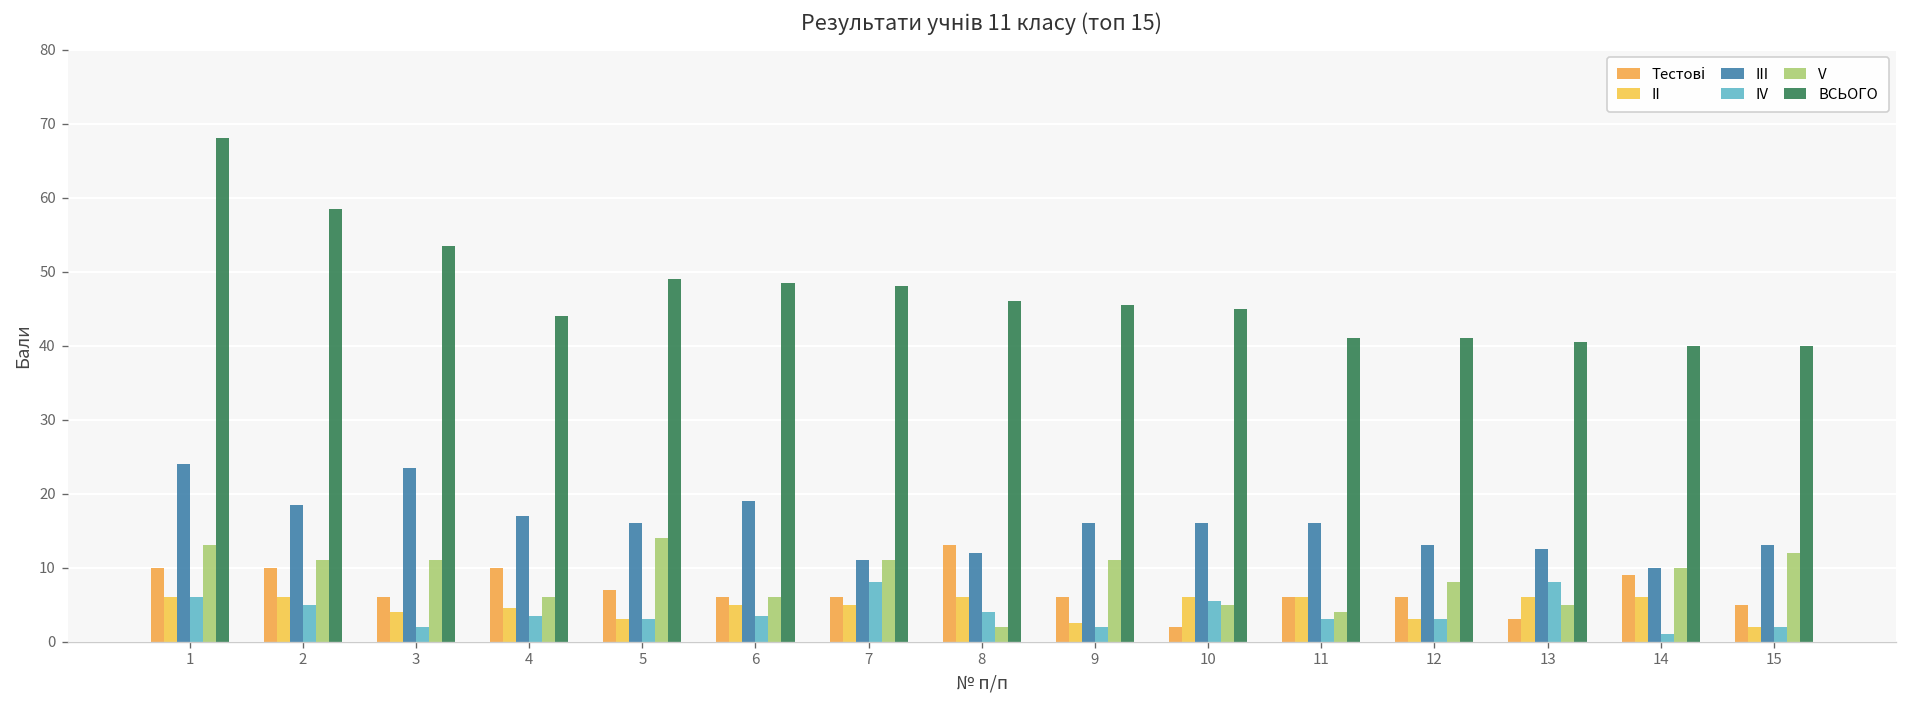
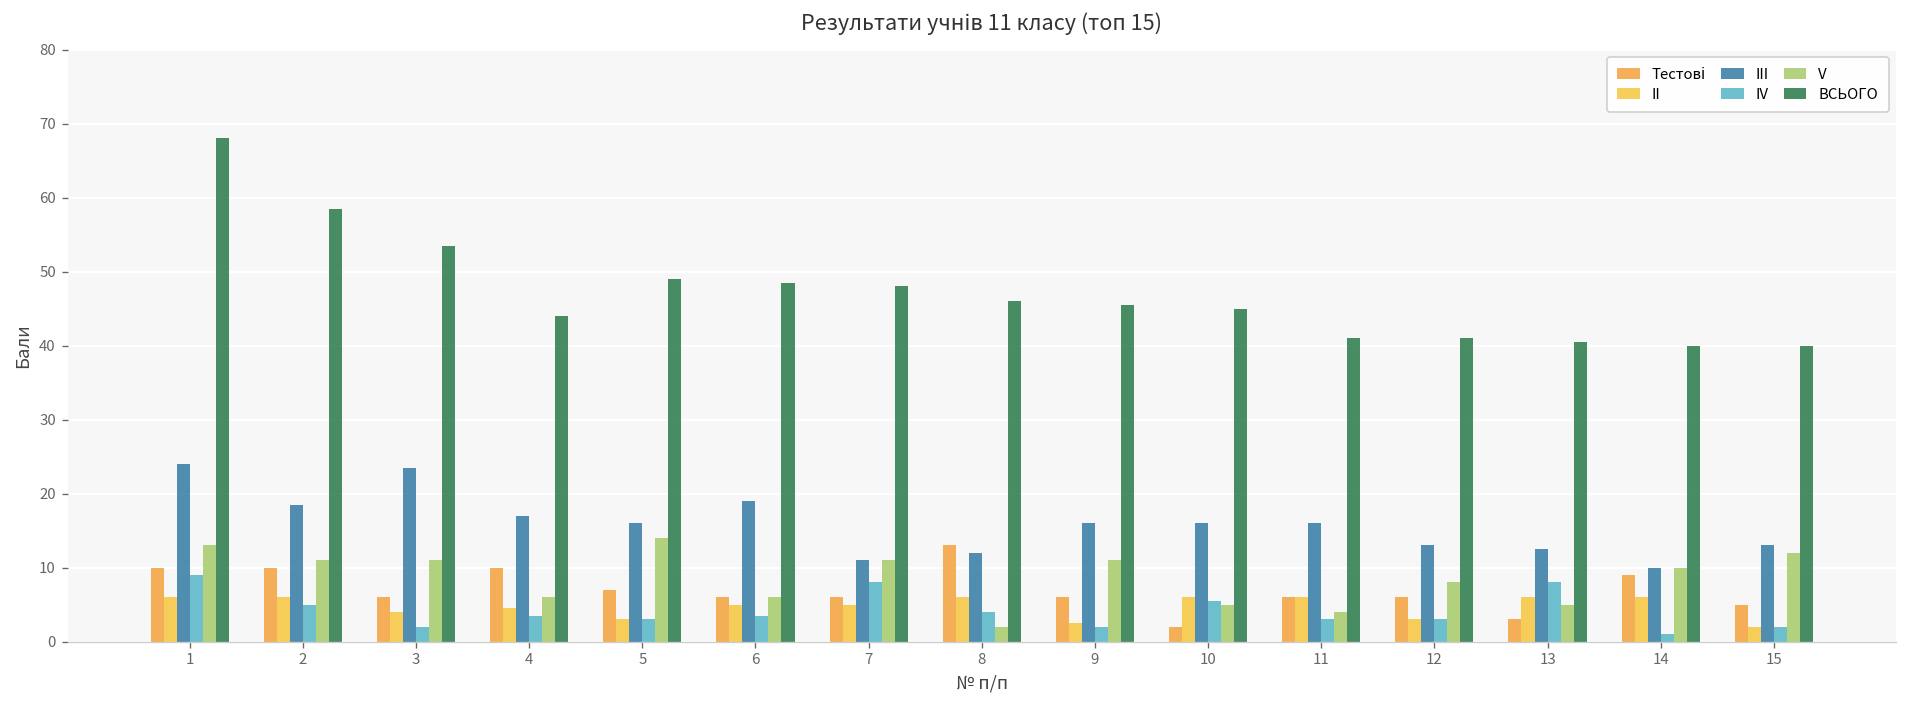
IV, 1: 6 -> 9
